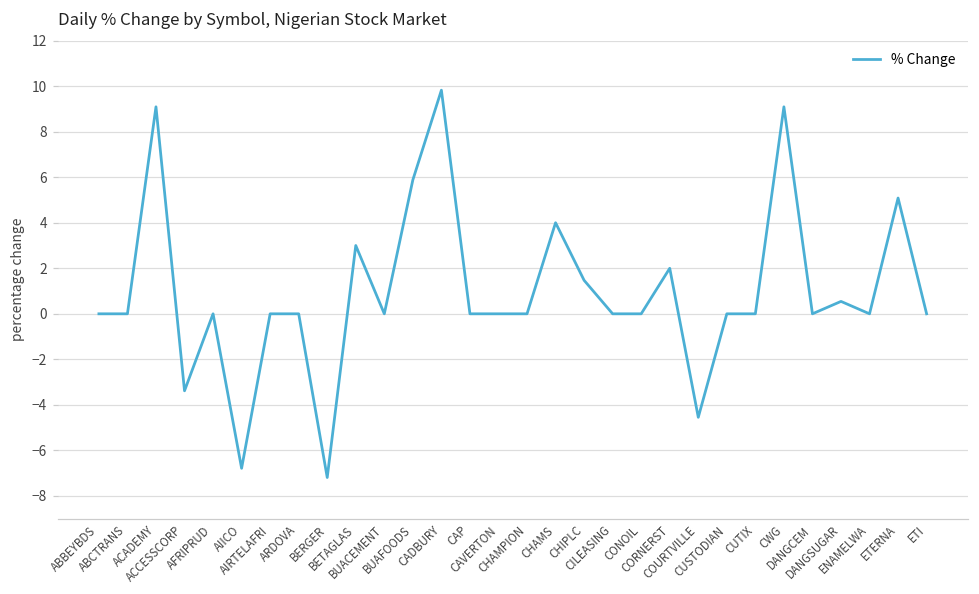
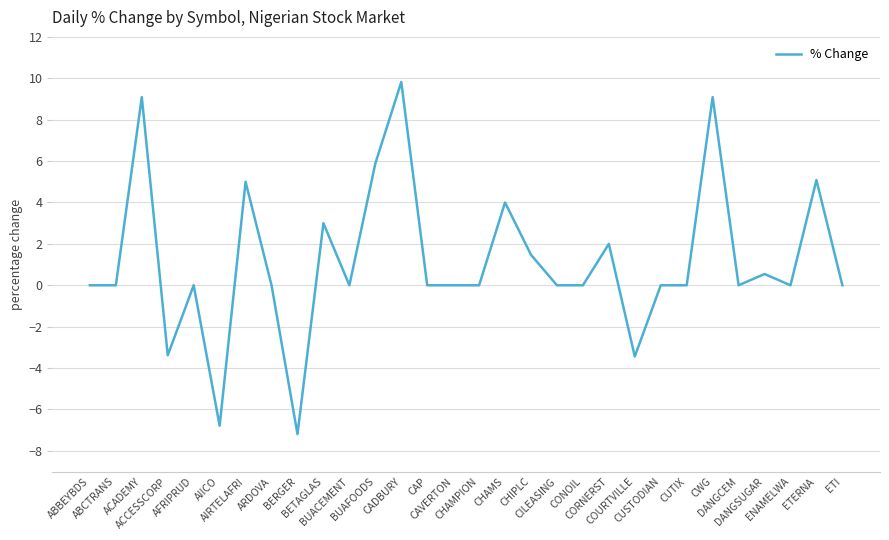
AIRTELAFRI: 0 -> 5
COURTVILLE: -4.5 -> -3.4
